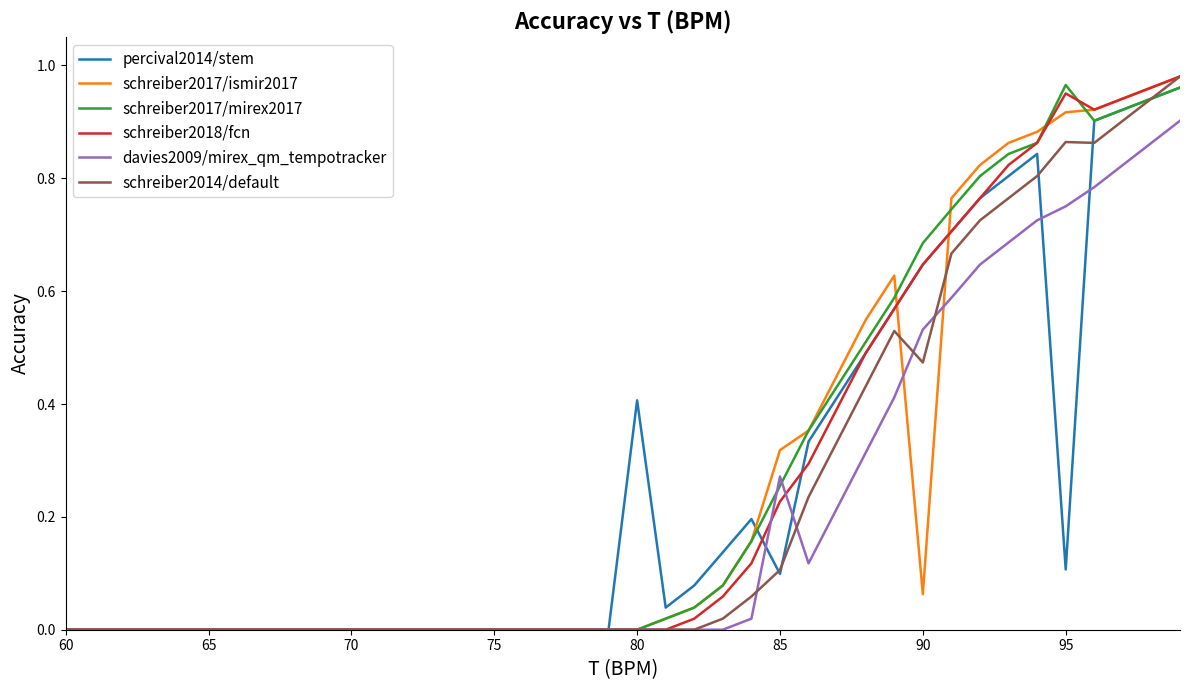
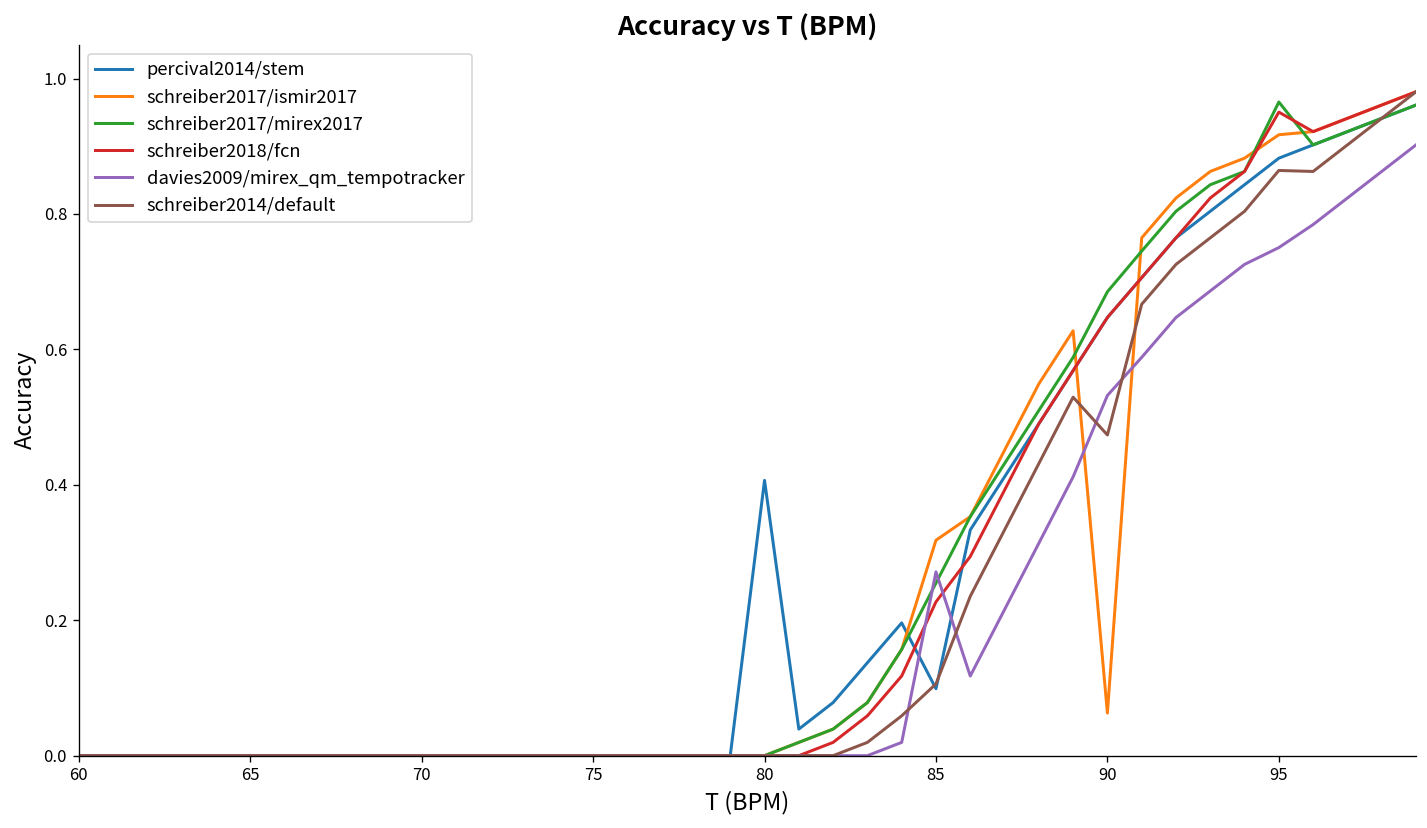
percival2014/stem, 95: 0.11 -> 0.88
